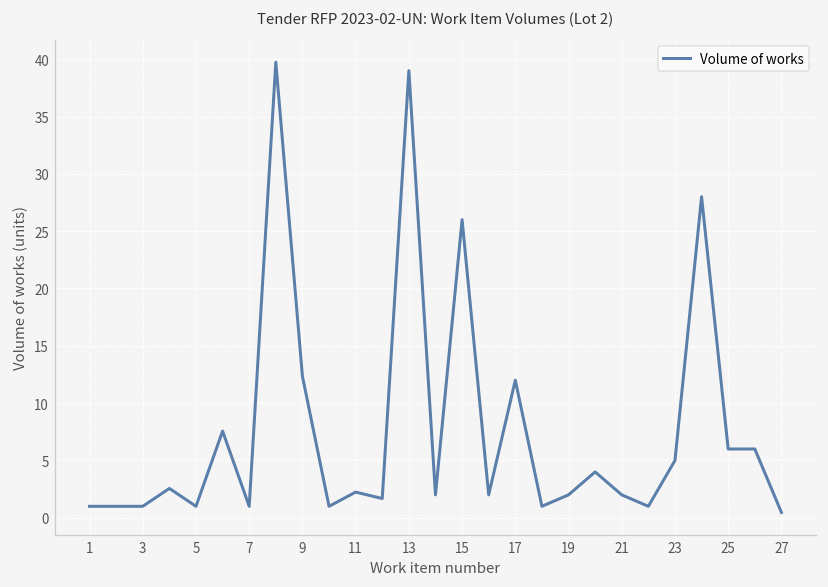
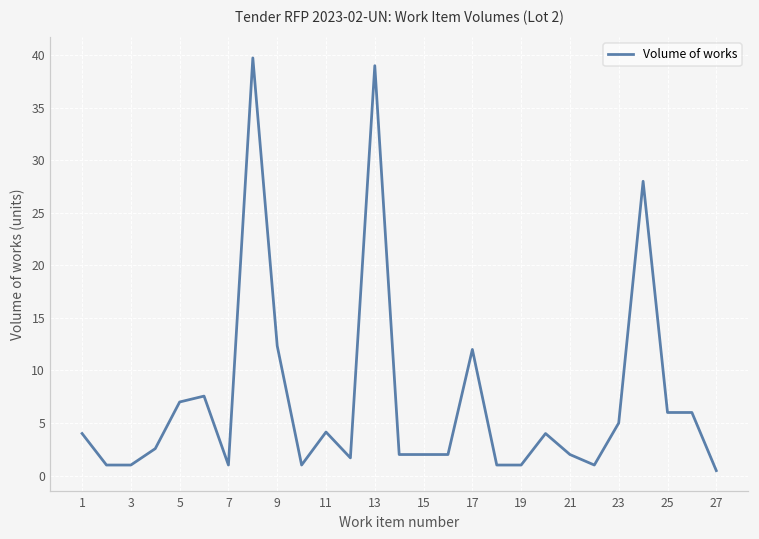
1: 1 -> 4
5: 1 -> 7
11: 2 -> 4
15: 26 -> 2
19: 2 -> 1
